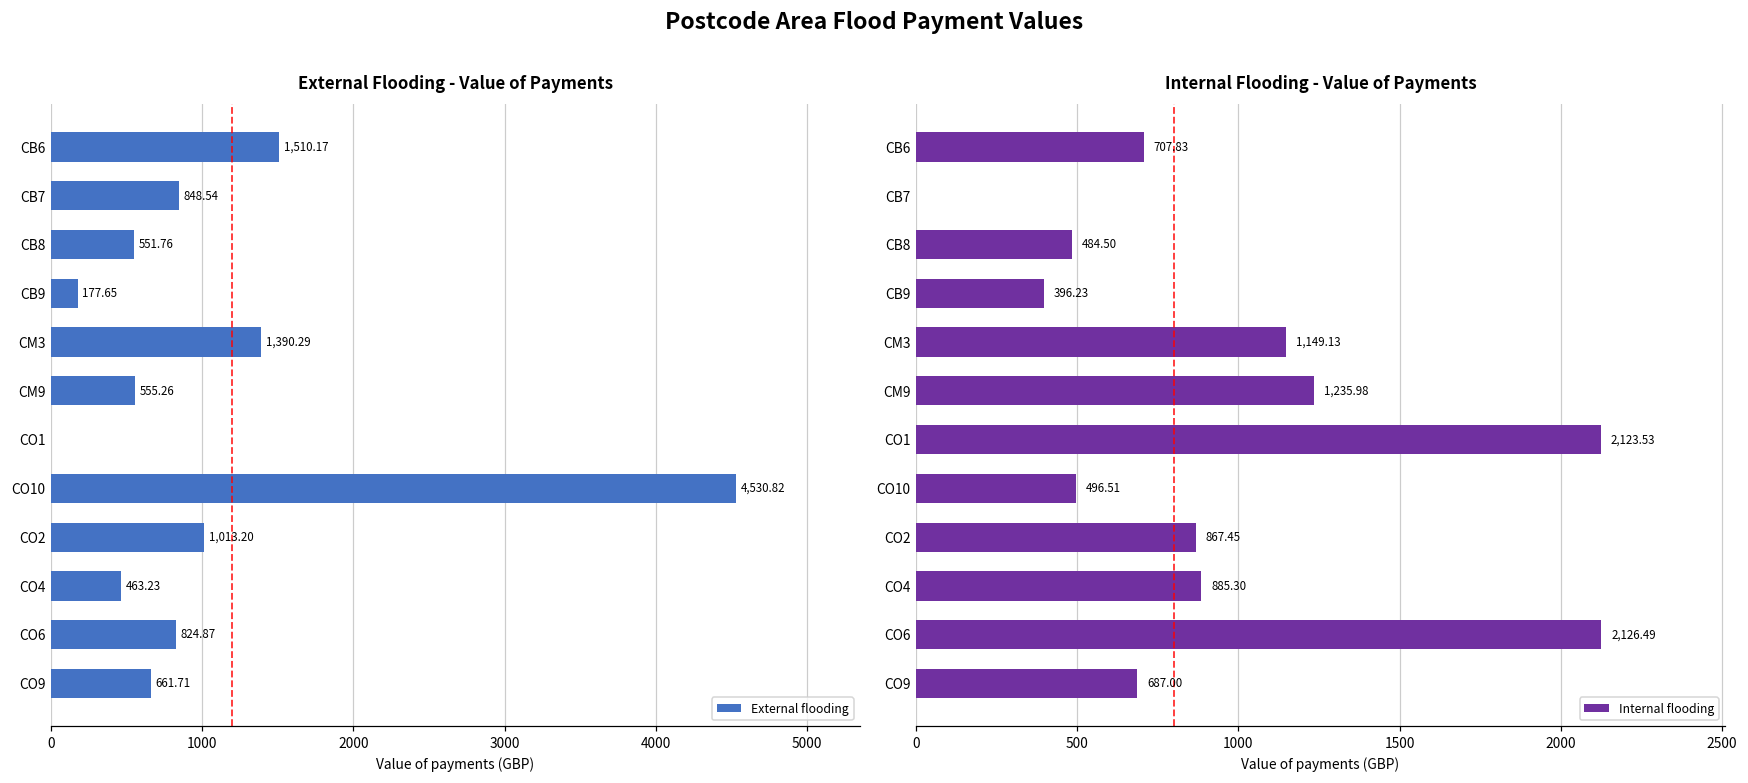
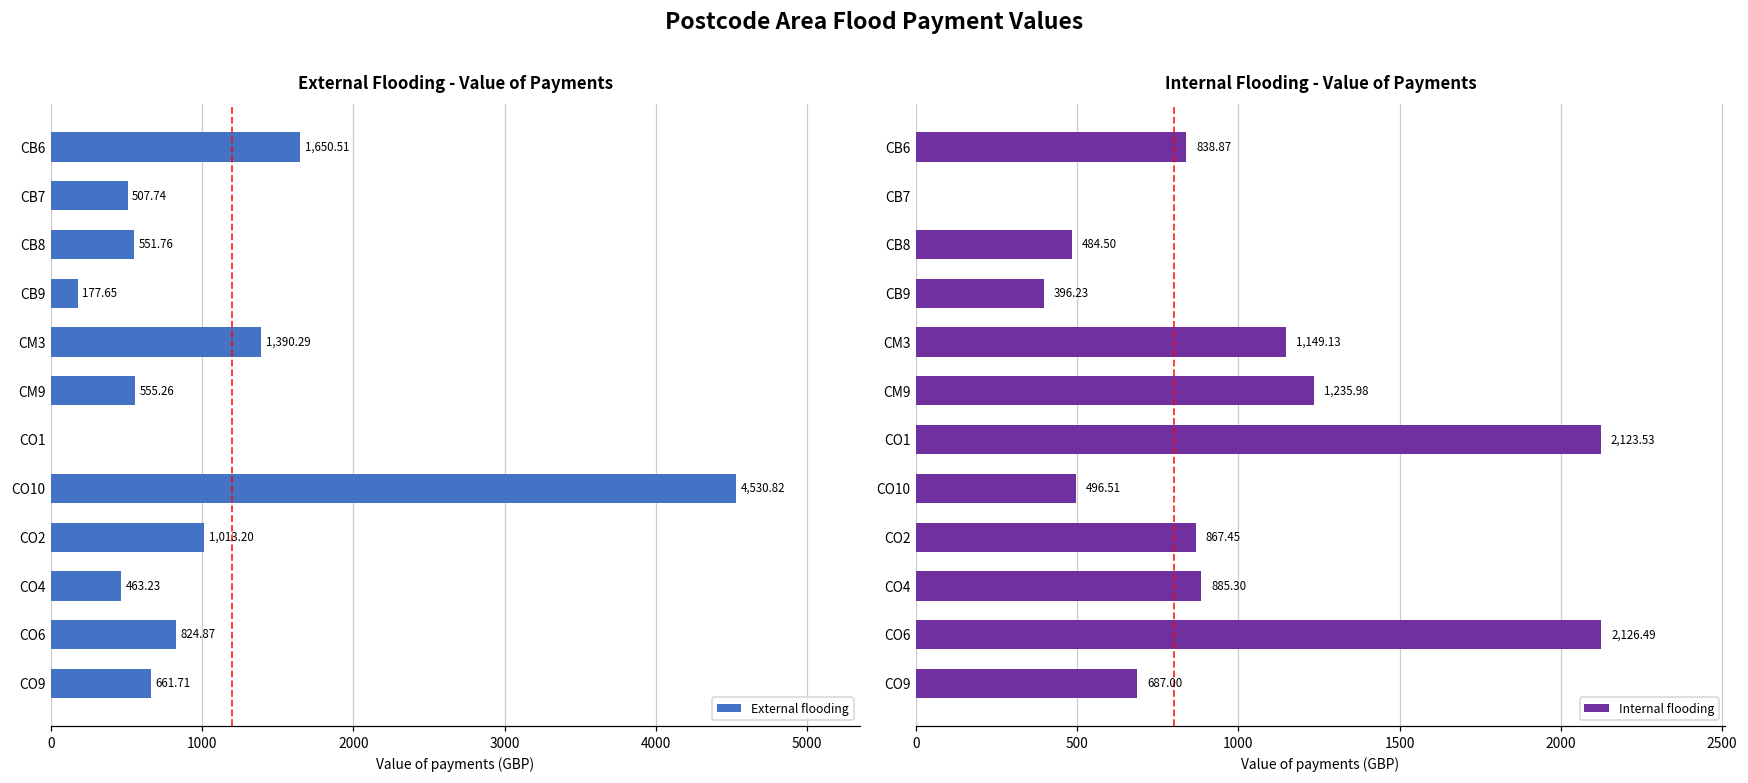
External Flooding - Value of Payments, CB6: 1,510.17 -> 1,650.51
External Flooding - Value of Payments, CB7: 848.54 -> 507.74
Internal Flooding - Value of Payments, CB6: 707.83 -> 838.87
